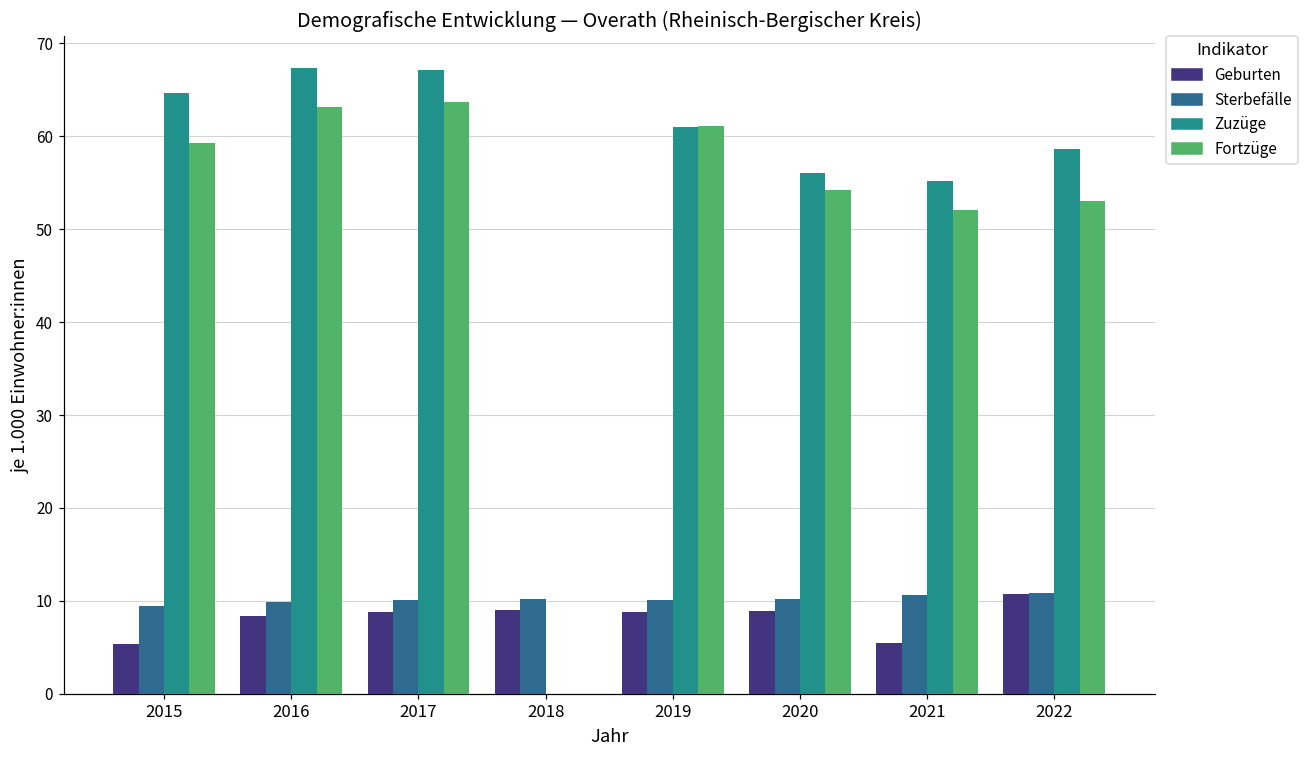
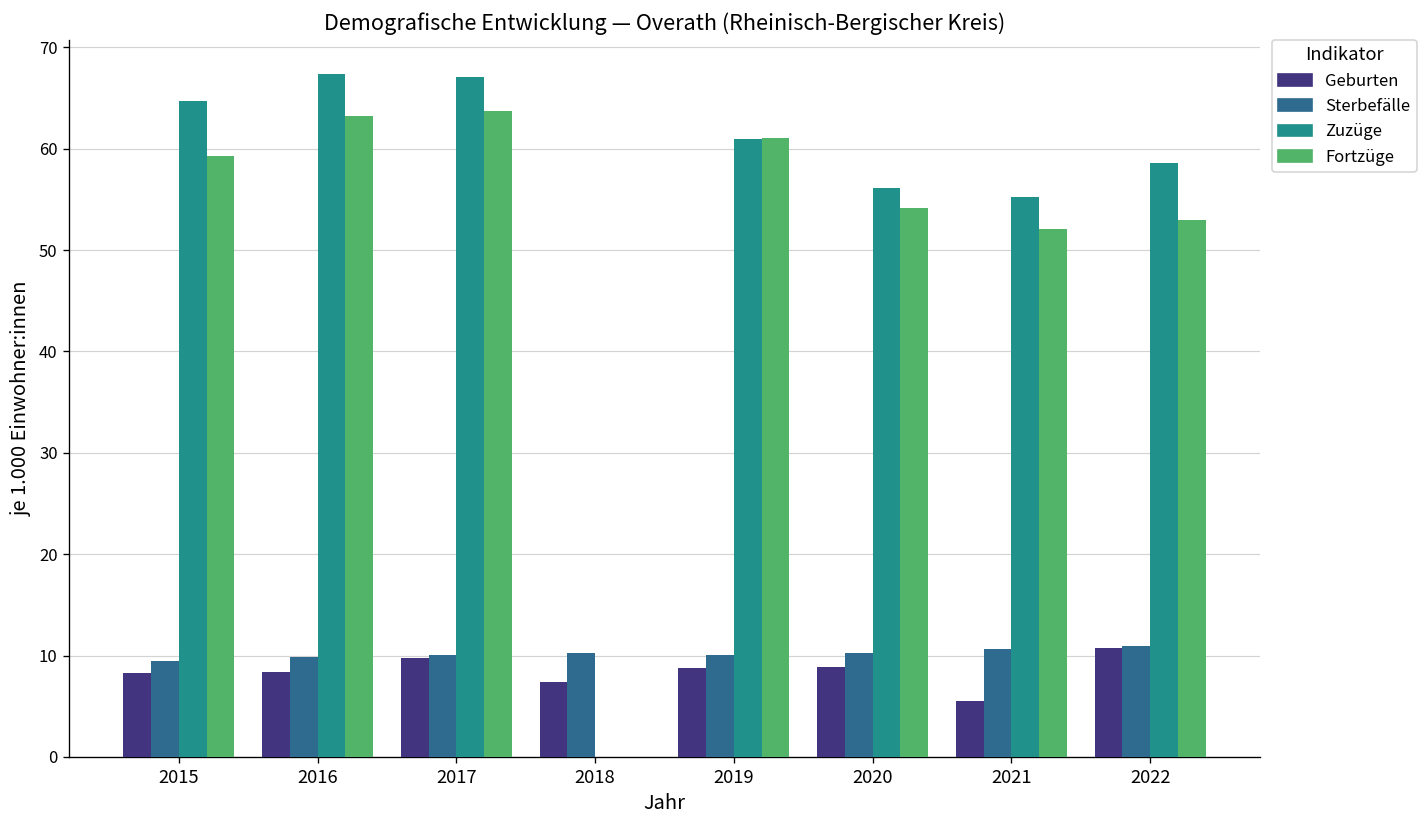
Geburten, 2015: 5 -> 8
Geburten, 2017: 9 -> 10
Geburten, 2018: 9 -> 7
